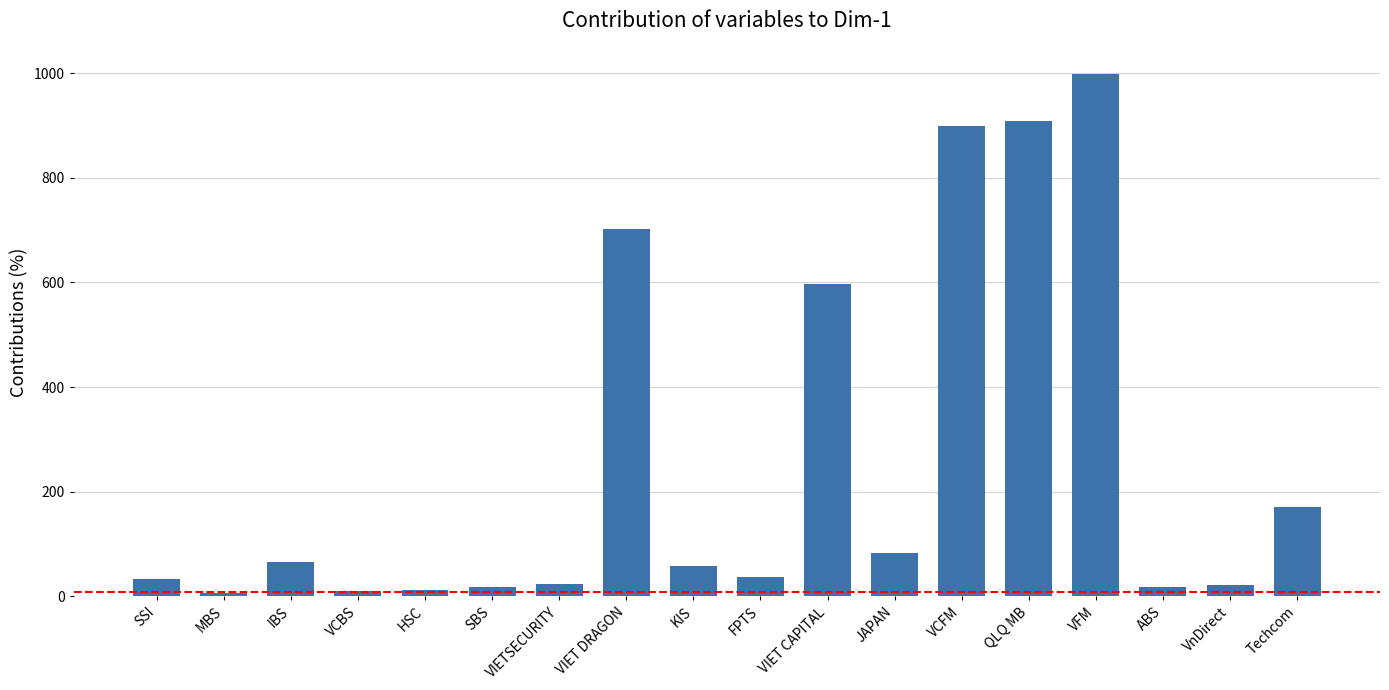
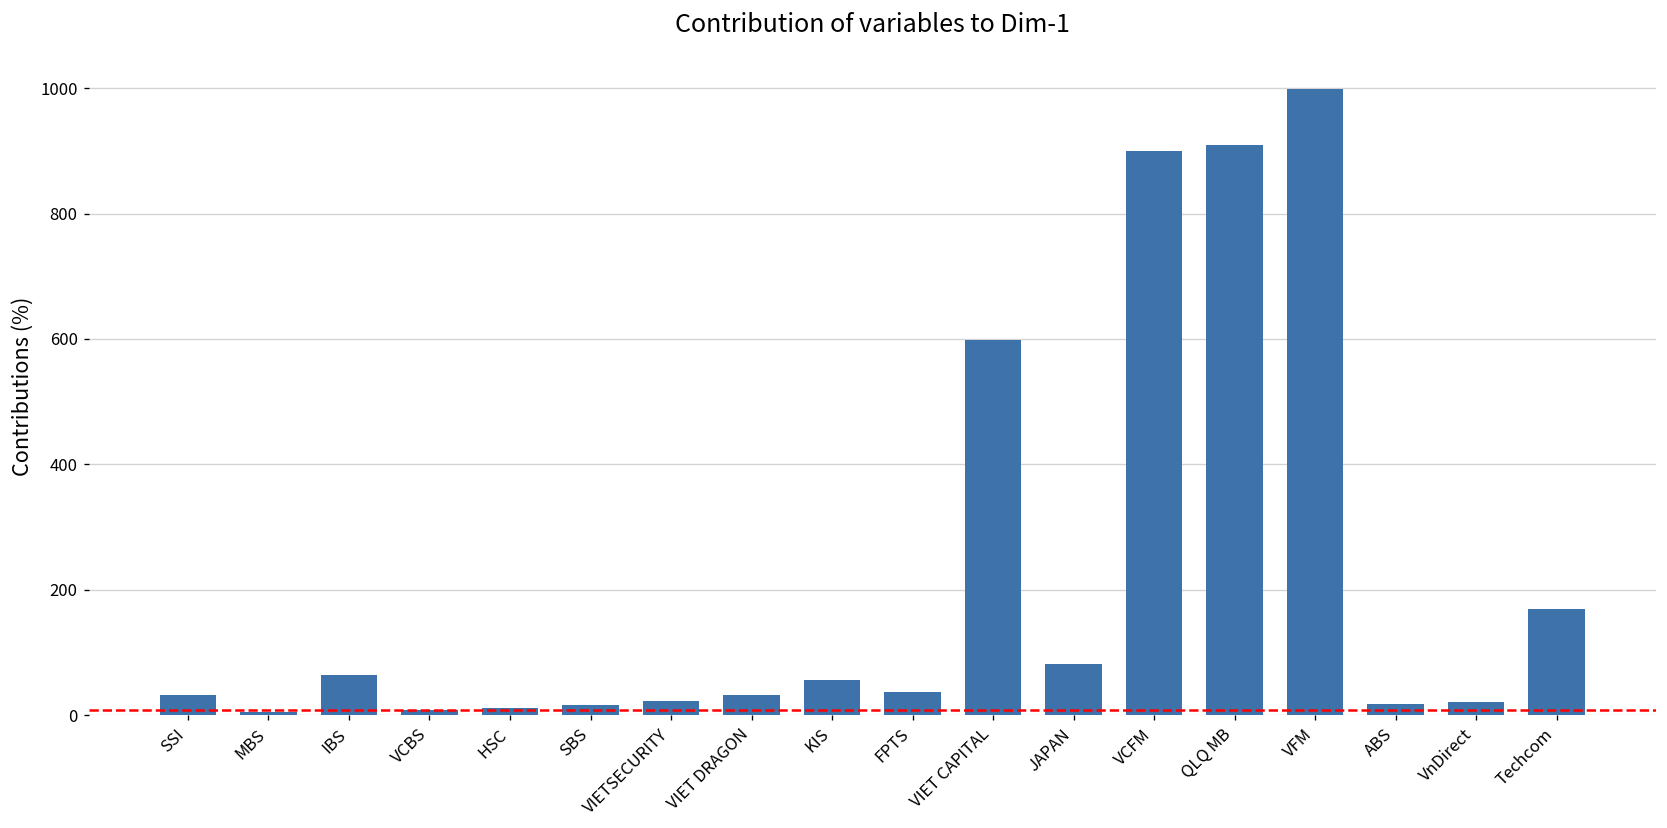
VIET DRAGON: 700 -> 30
